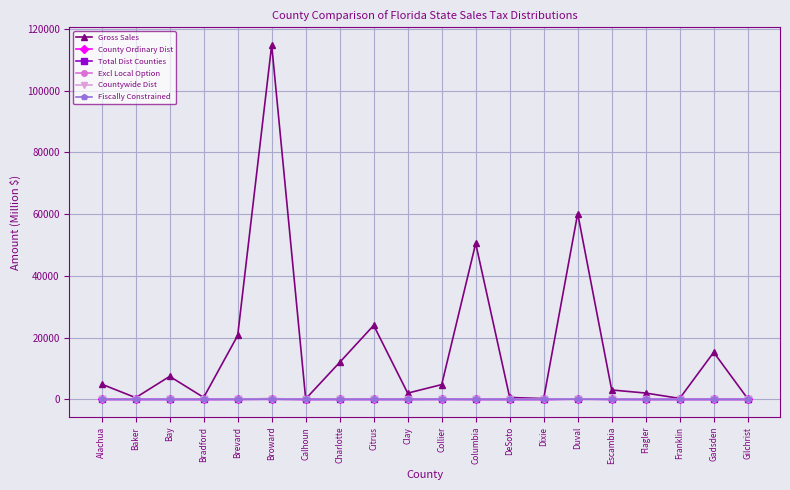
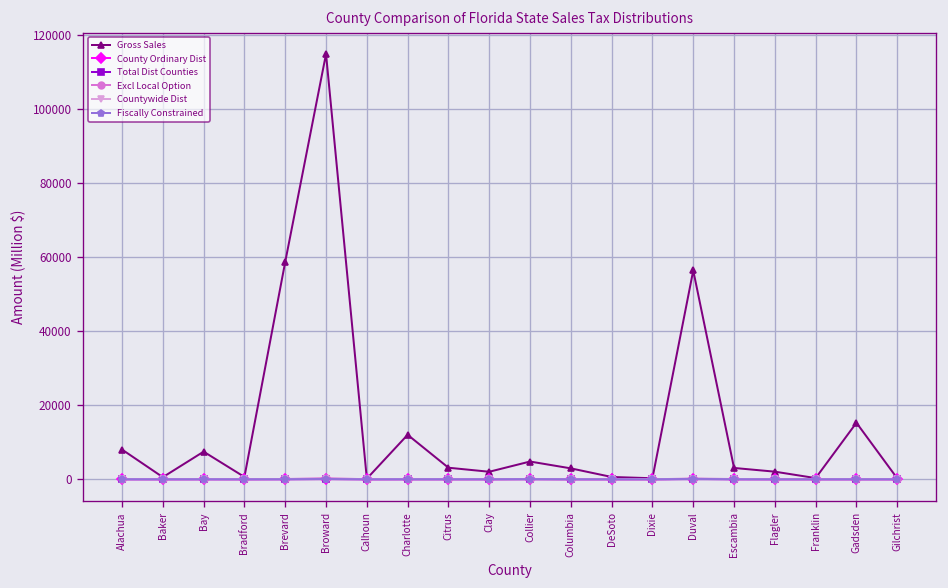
Gross Sales, Alachua: 5000 -> 8000
Gross Sales, Brevard: 21000 -> 59000
Gross Sales, Citrus: 24000 -> 3000
Gross Sales, Columbia: 51000 -> 3000
Gross Sales, Duval: 60000 -> 56000
